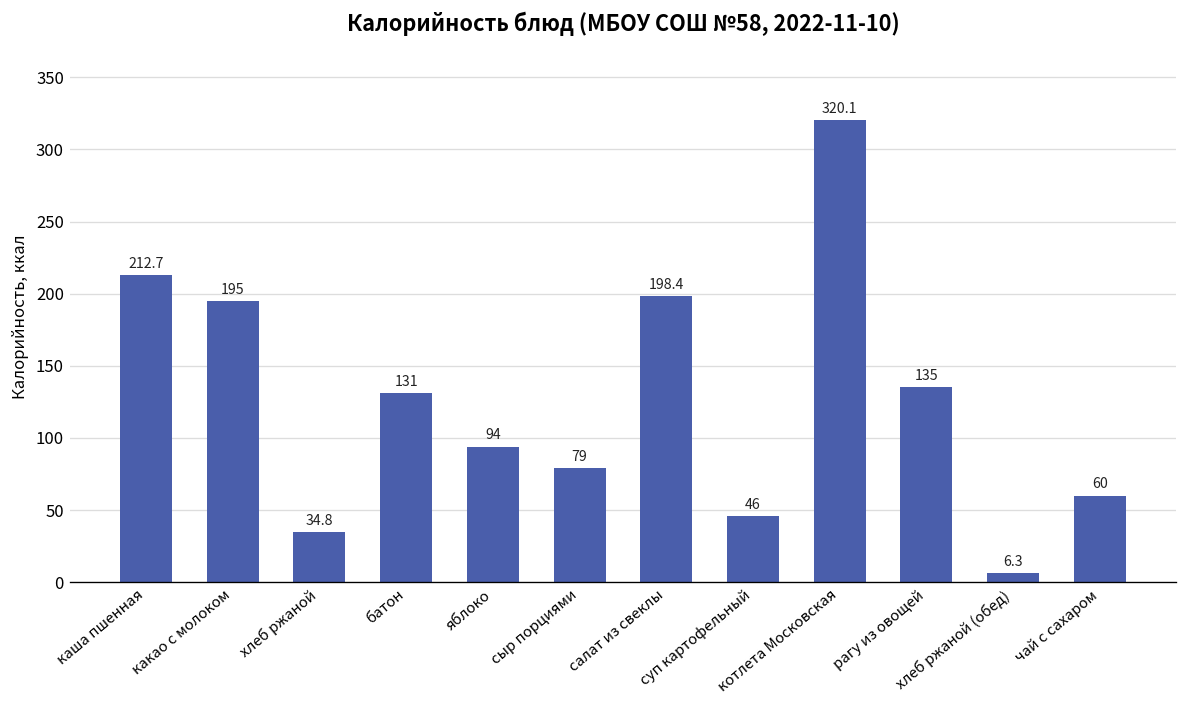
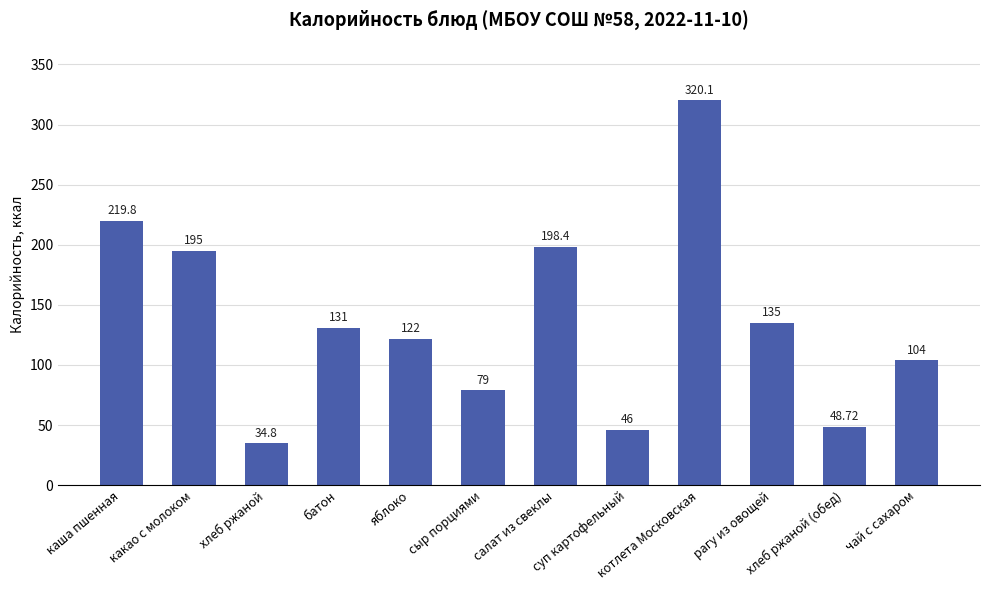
каша пшенная: 212.7 -> 219.8
яблоко: 94 -> 122
хлеб ржаной (обед): 6.3 -> 48.72
чай с сахаром: 60 -> 104
